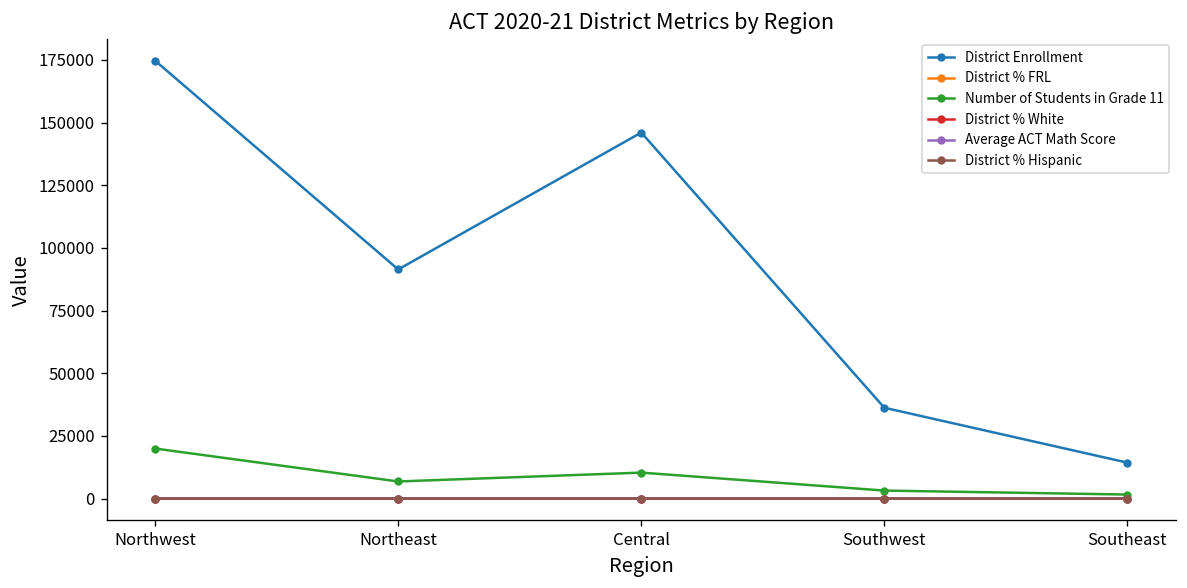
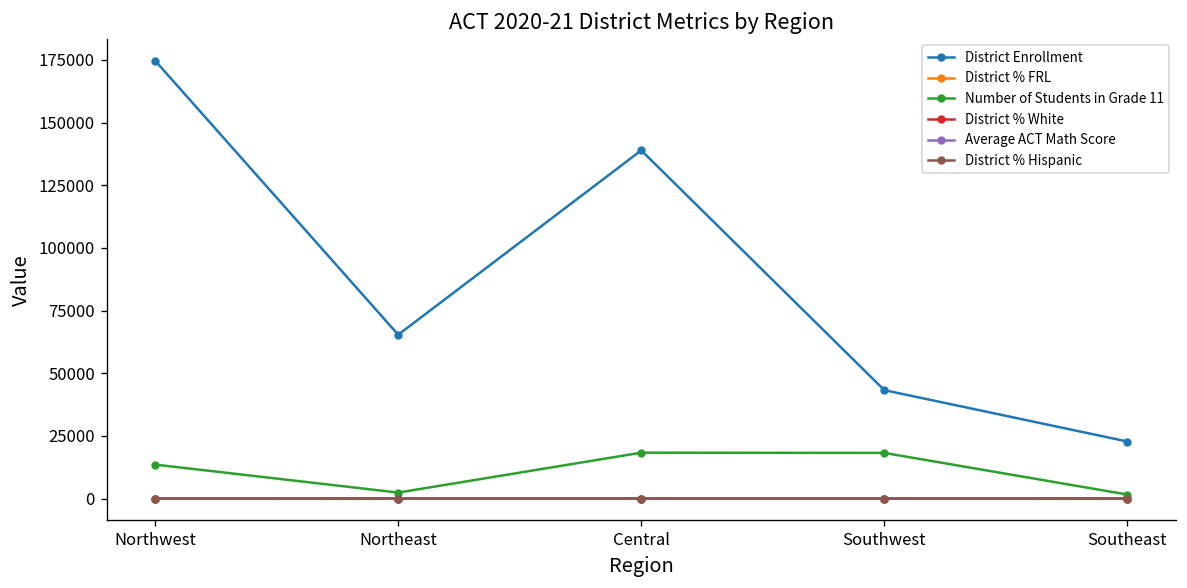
Number of Students in Grade 11, Northwest: 20000 -> 14000
District Enrollment, Northeast: 91000 -> 65000
Number of Students in Grade 11, Northeast: 7000 -> 2000
District Enrollment, Central: 146000 -> 139000
Number of Students in Grade 11, Central: 10000 -> 18000
District Enrollment, Southwest: 36000 -> 43000
Number of Students in Grade 11, Southwest: 3000 -> 18000
District Enrollment, Southeast: 14000 -> 23000
